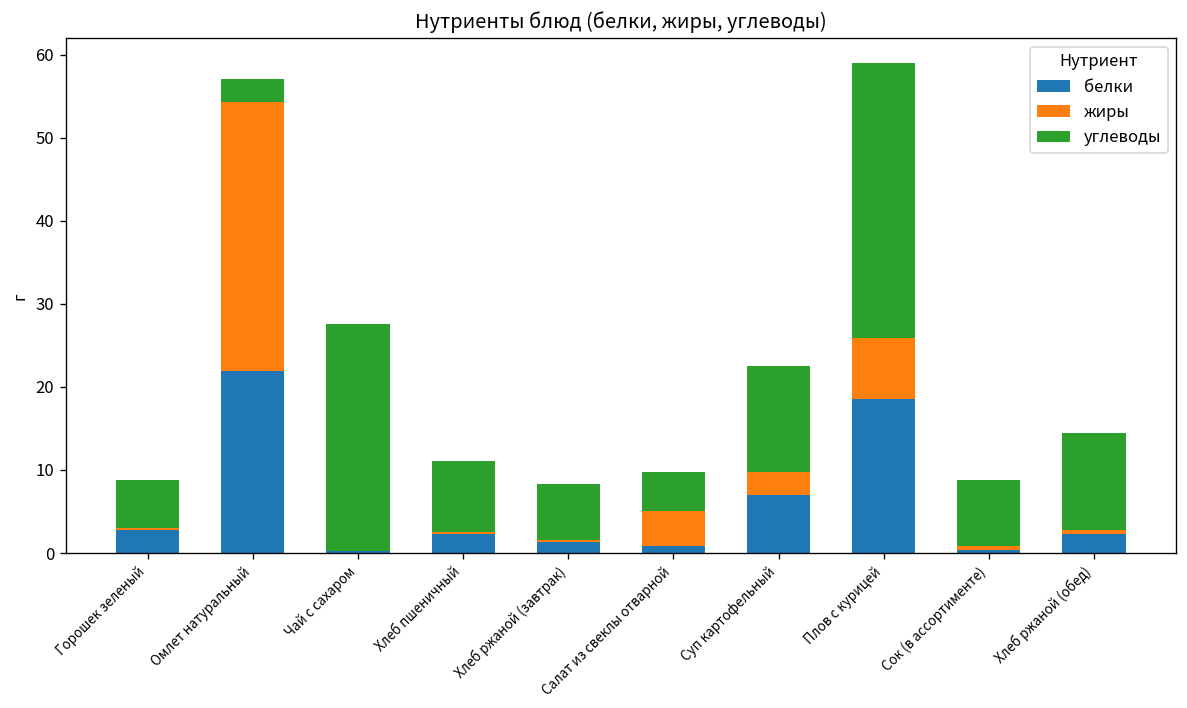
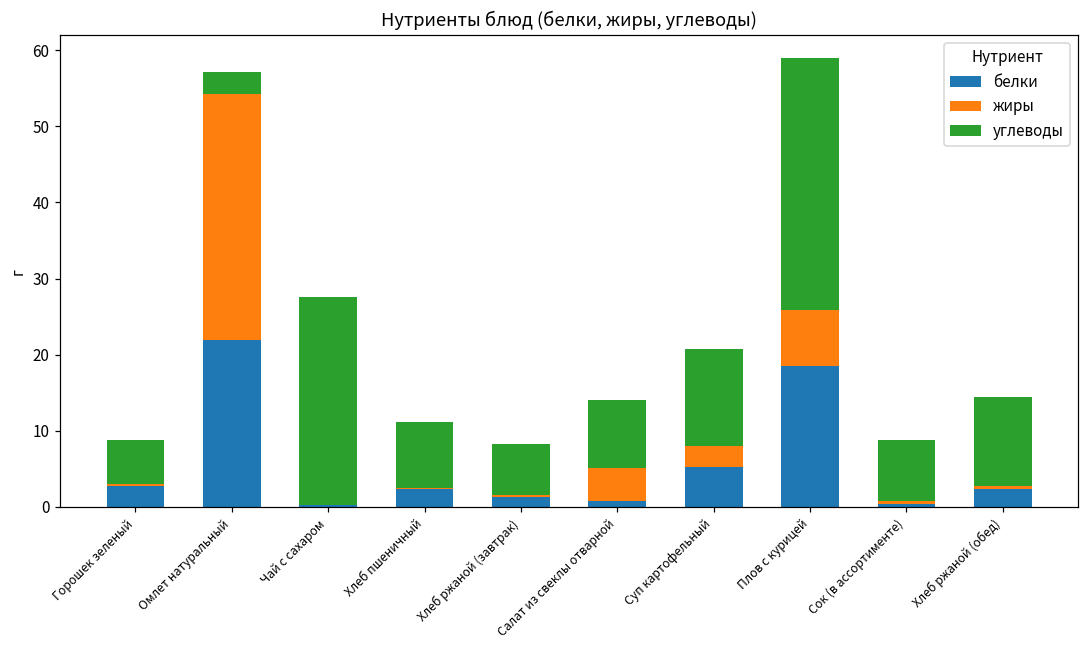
углеводы, Салат из свеклы отварной: 5 -> 9
белки, Суп картофельный: 7 -> 5
